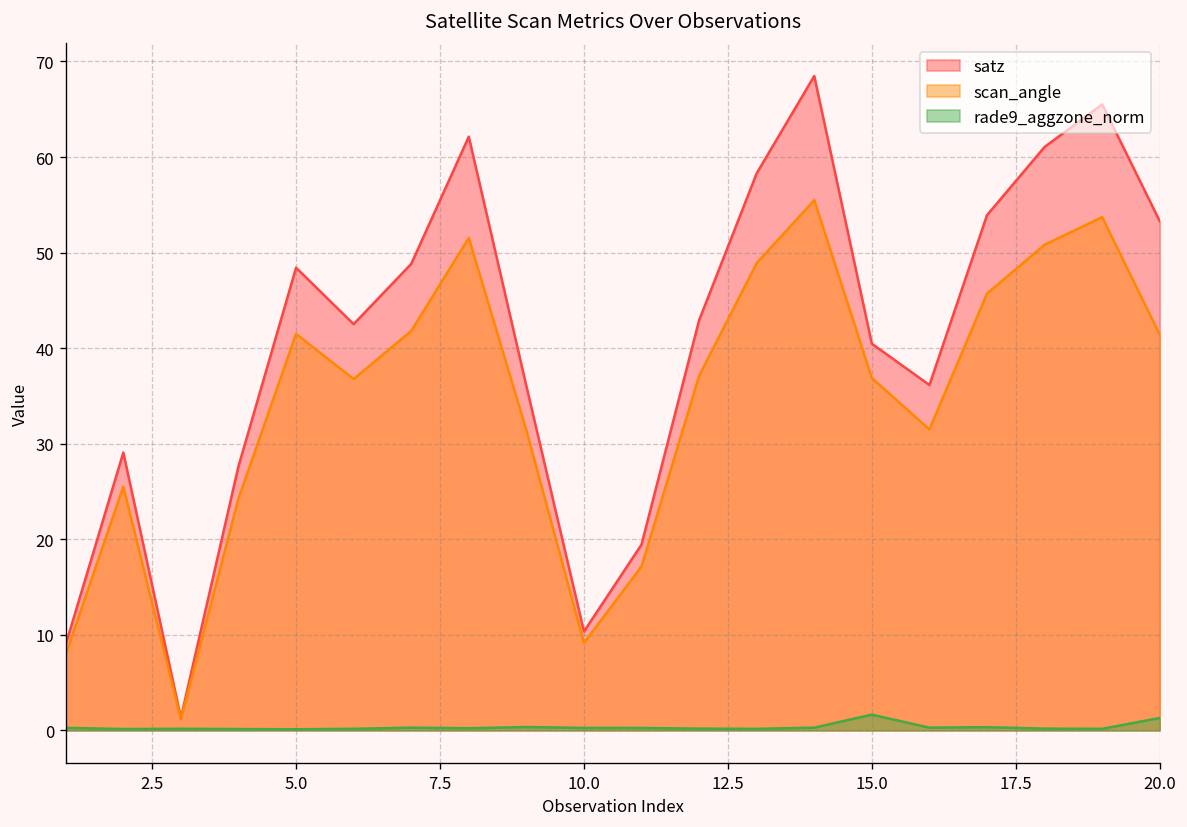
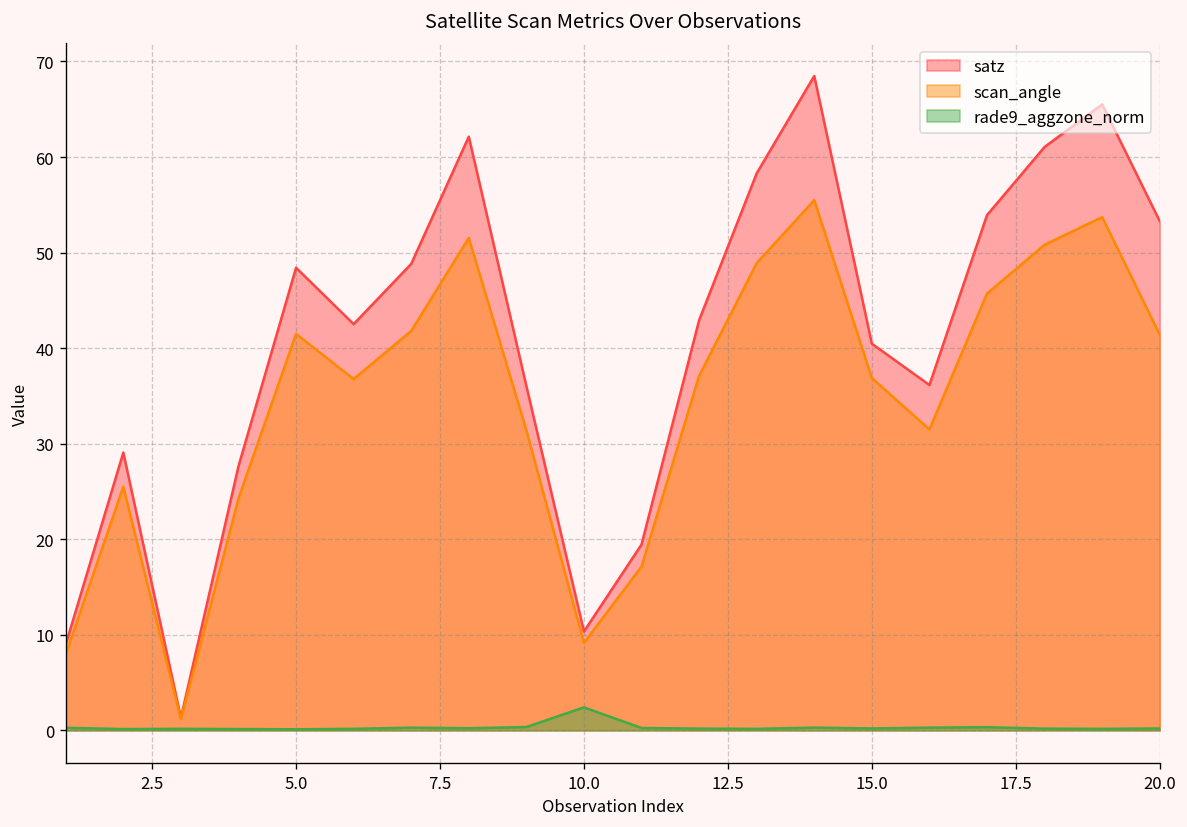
rade9_aggzone_norm, 10.0: 0 -> 2
rade9_aggzone_norm, 15.0: 2 -> 0
rade9_aggzone_norm, 20.0: 1 -> 0
